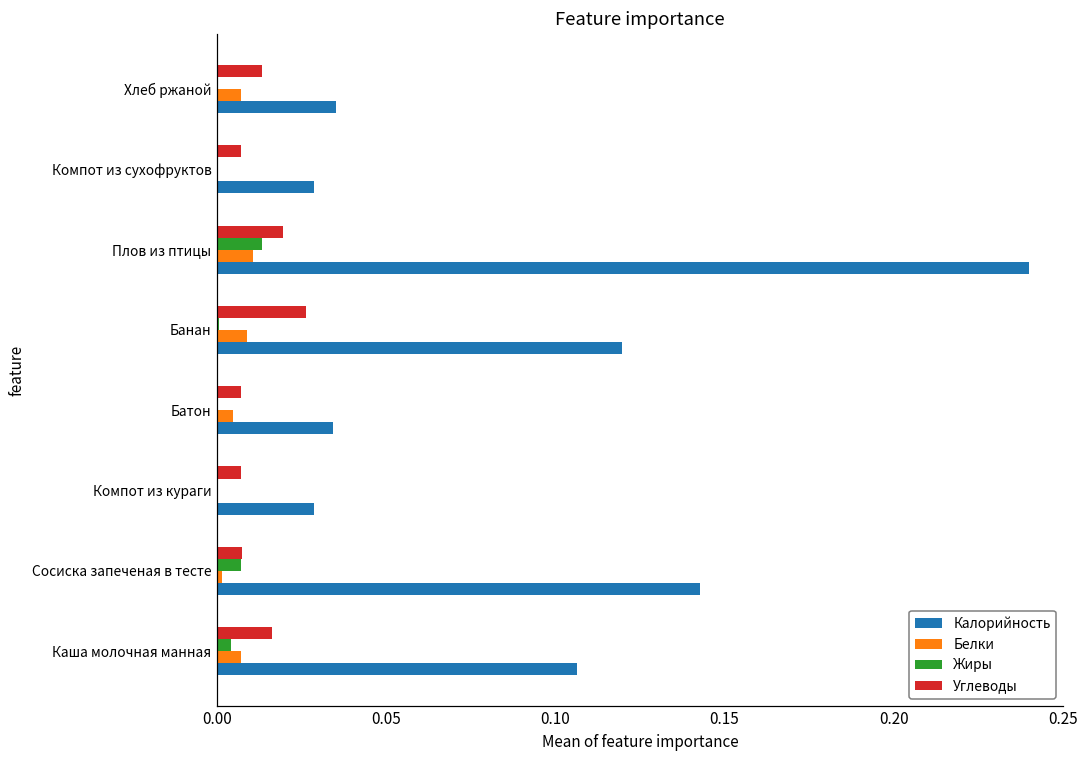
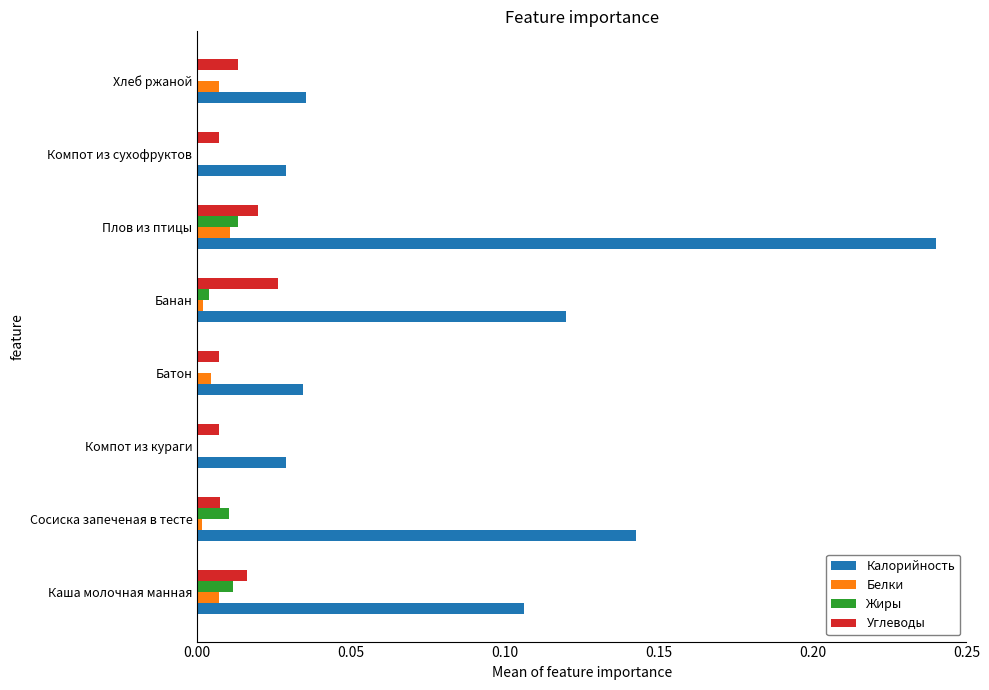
Жиры, Банан: 0.001 -> 0.004
Белки, Банан: 0.009 -> 0.002
Жиры, Сосиска запеченая в тесте: 0.007 -> 0.010
Жиры, Каша молочная манная: 0.004 -> 0.012
